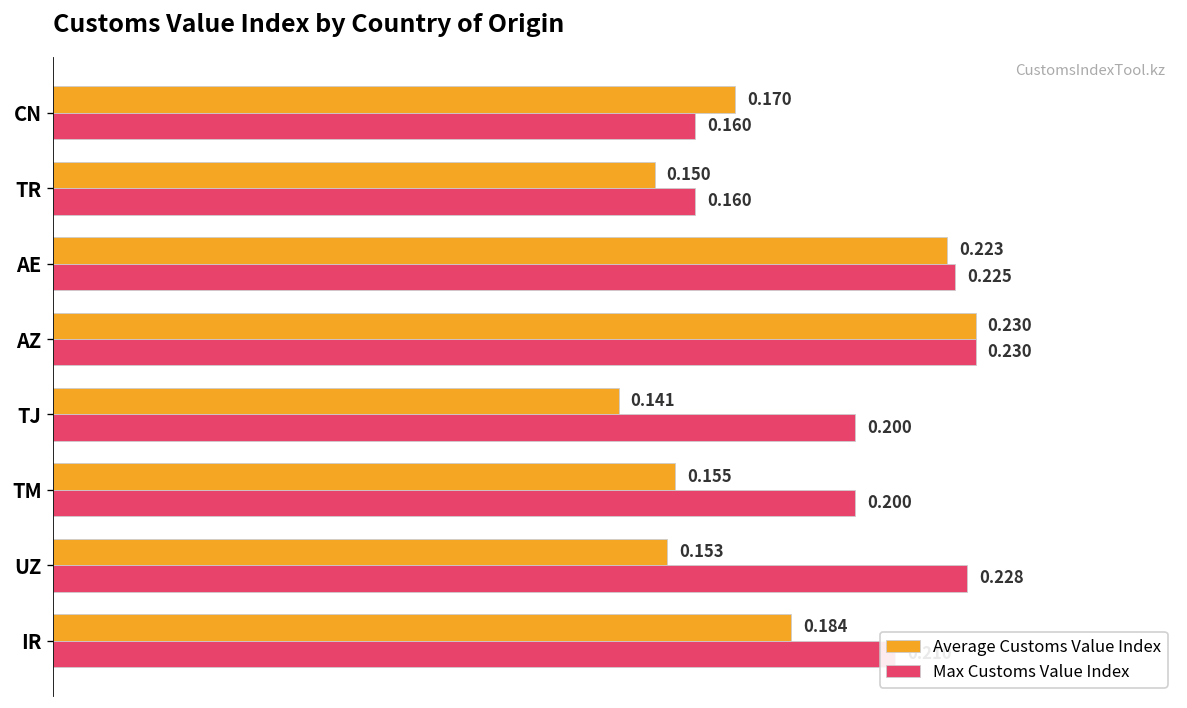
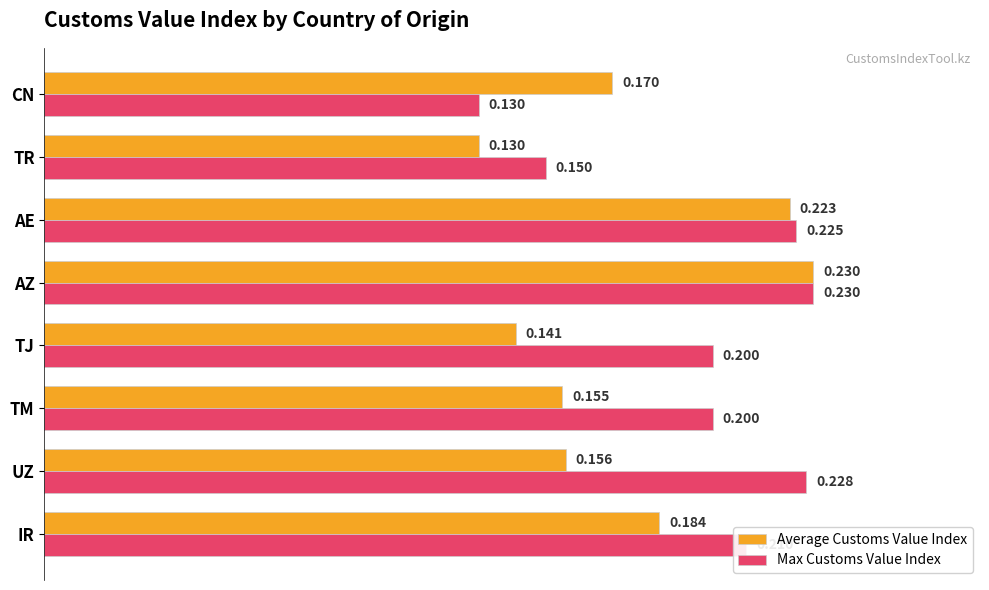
Max Customs Value Index, CN: 0.160 -> 0.130
Average Customs Value Index, TR: 0.150 -> 0.130
Max Customs Value Index, TR: 0.160 -> 0.150
Average Customs Value Index, UZ: 0.153 -> 0.156
